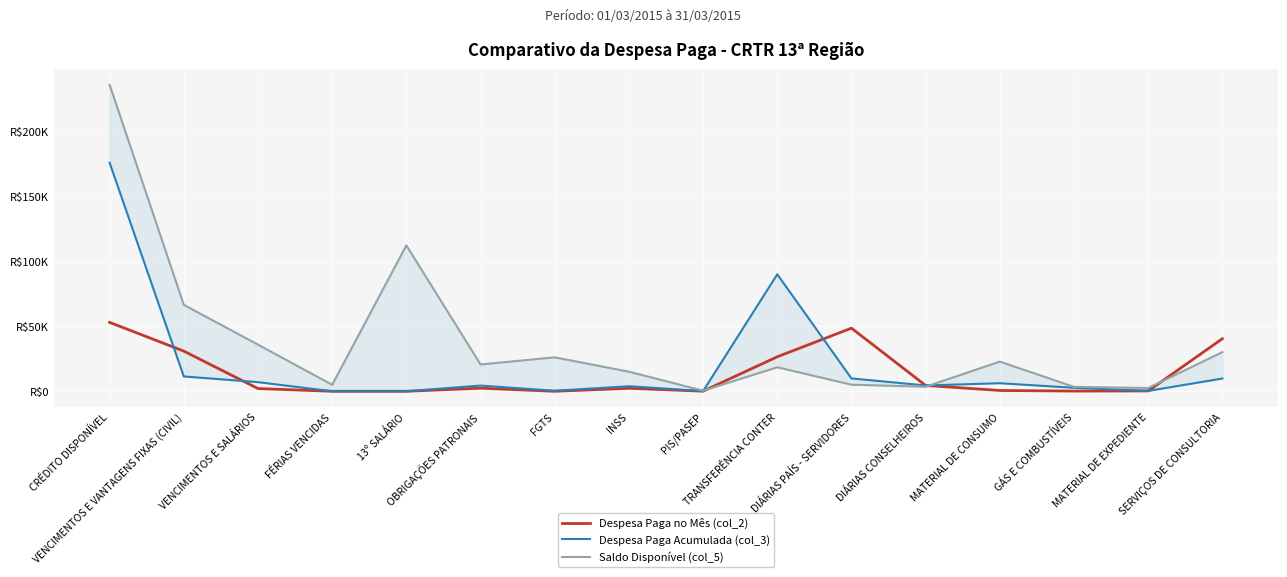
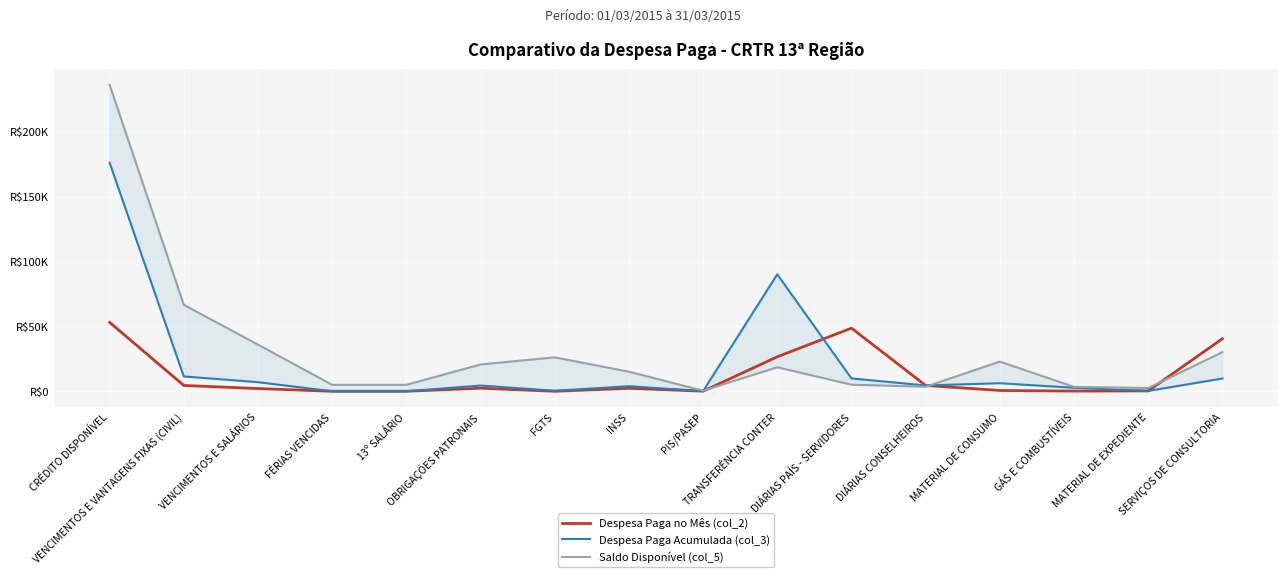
Despesa Paga no Mês (col_2), VENCIMENTOS E VANTAGENS FIXAS (CIVIL): R$31000 -> R$4000
Saldo Disponível (col_5), 13º SALÁRIO: R$113000 -> R$5000
